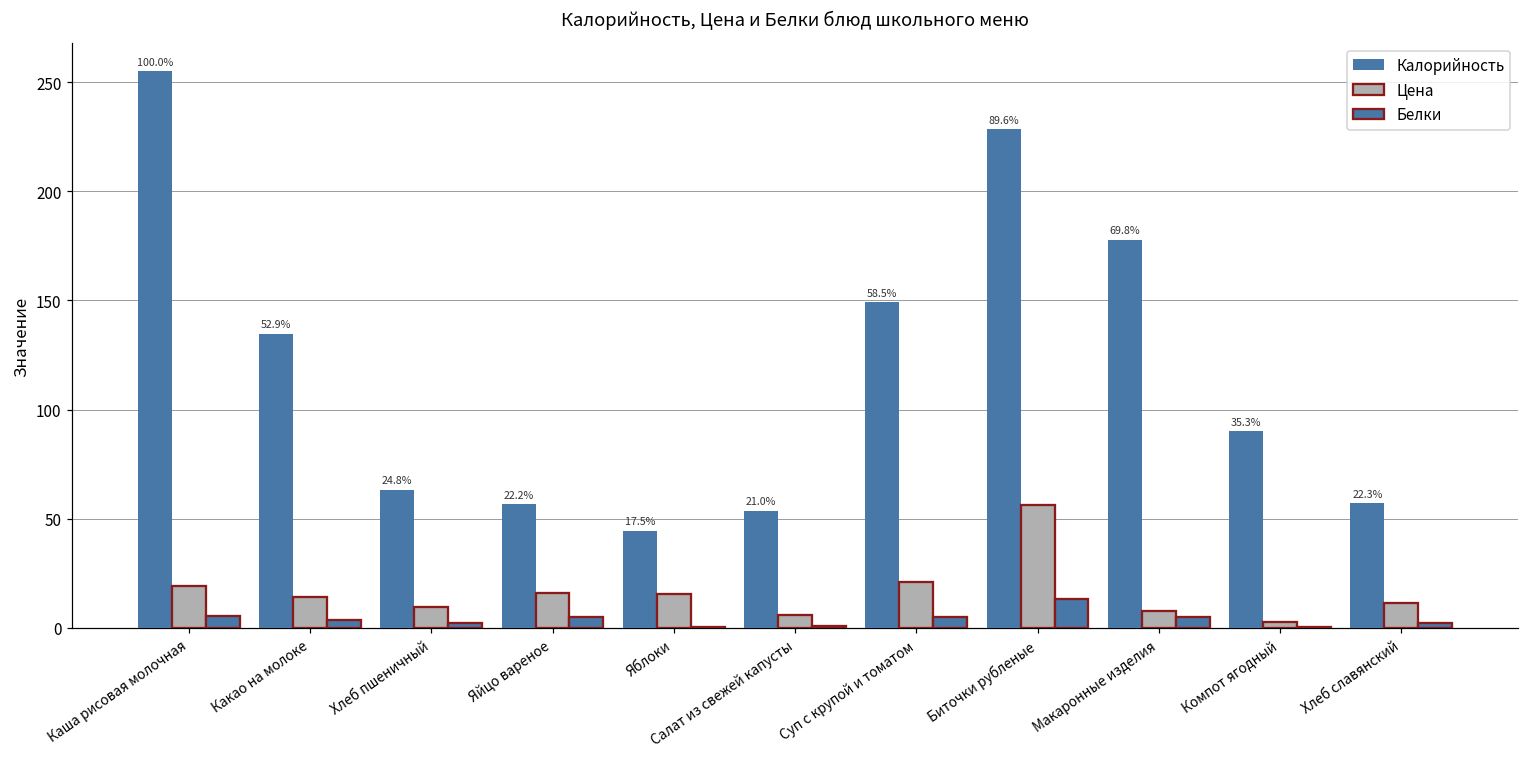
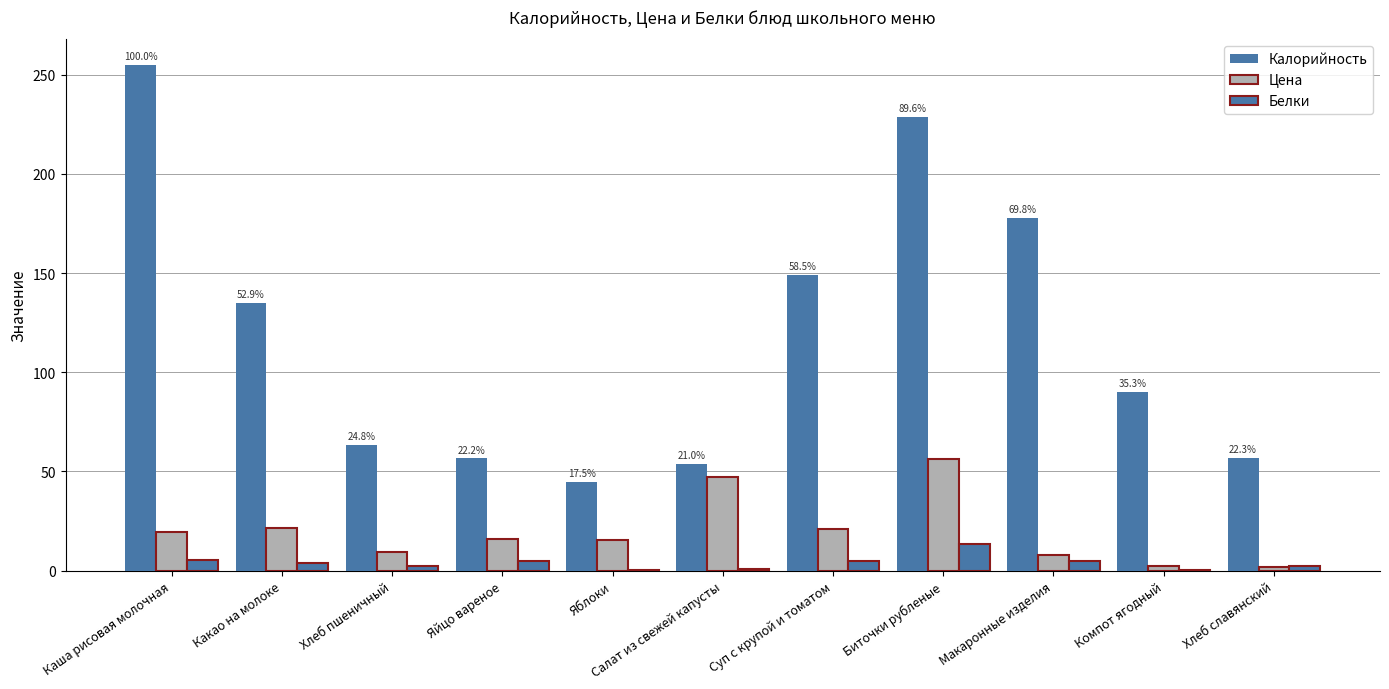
Цена, Какао на молоке: 14 -> 21
Цена, Салат из свежей капусты: 6 -> 47
Цена, Хлеб славянский: 11 -> 2
